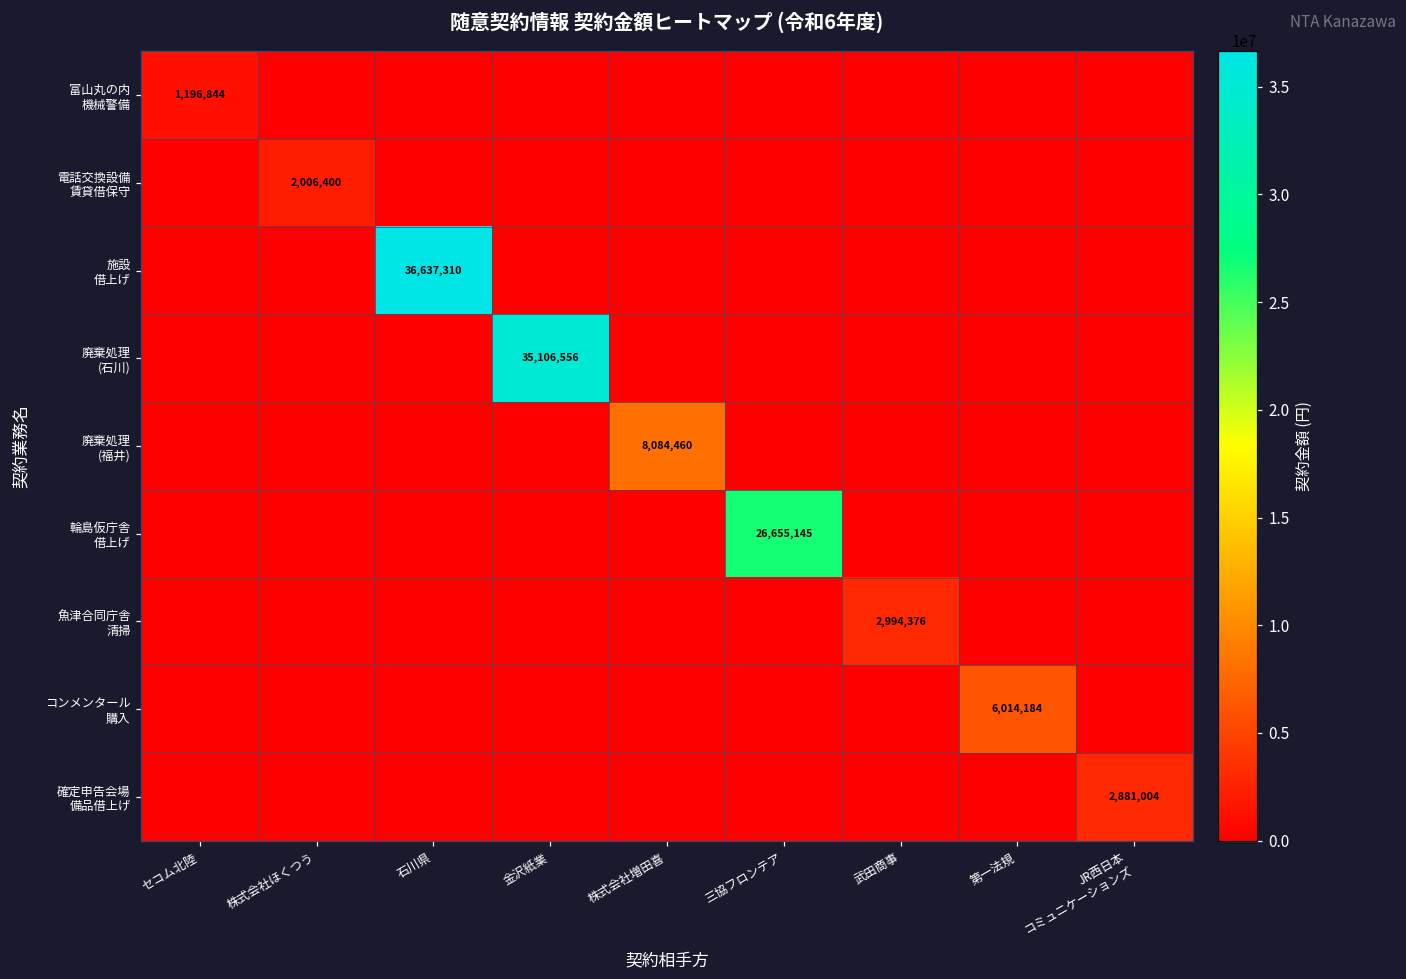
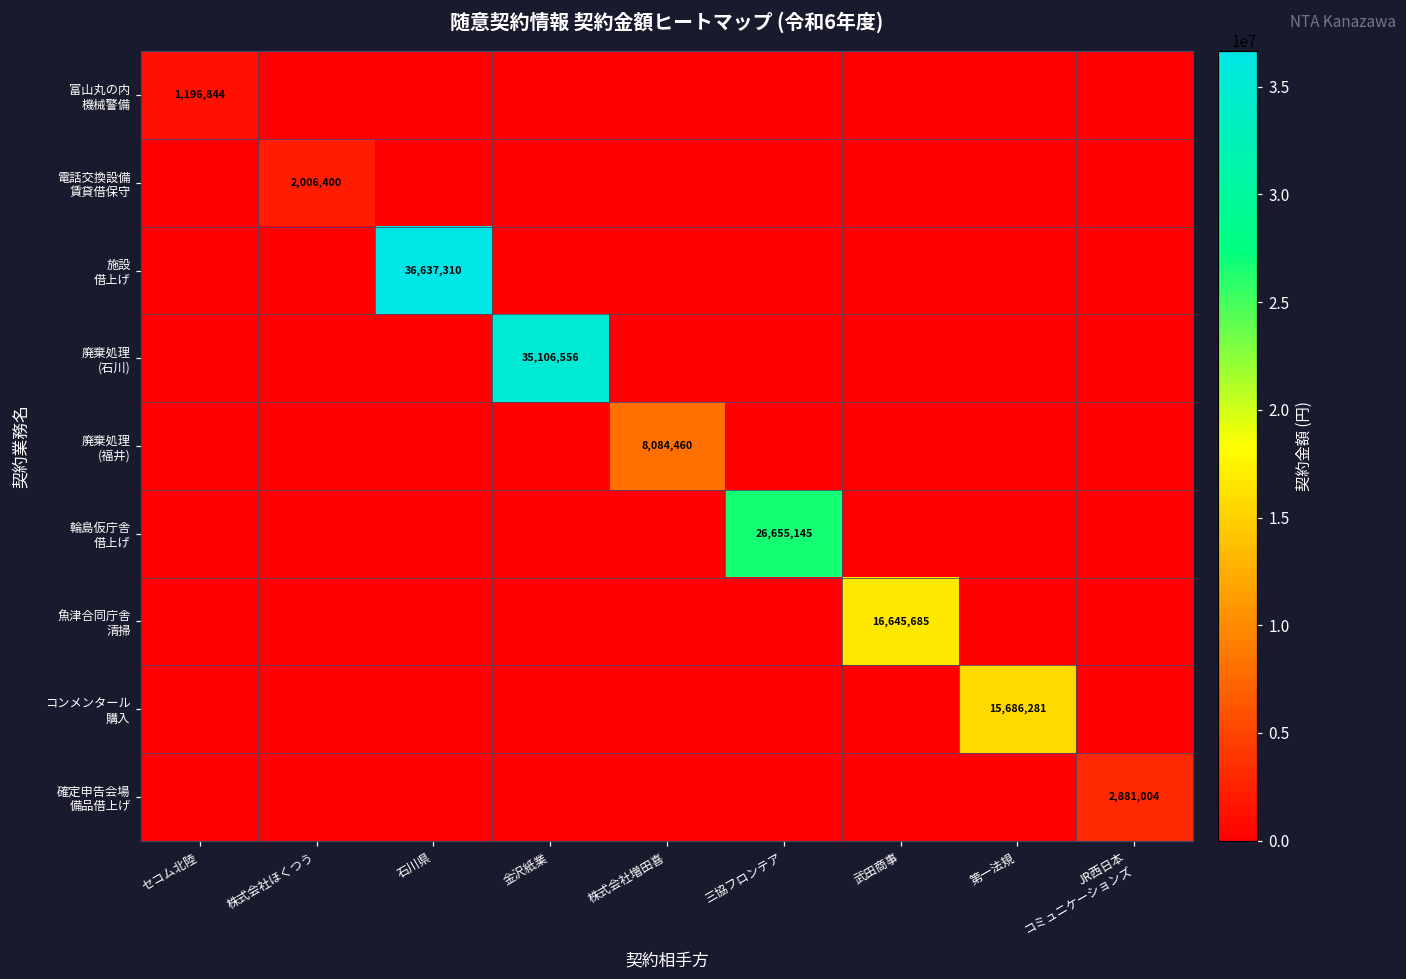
魚津合同庁舎 清掃, 武田商事: 2,994,376 -> 16,645,685
コンメンタール 購入, 第一法規: 6,014,184 -> 15,686,281
